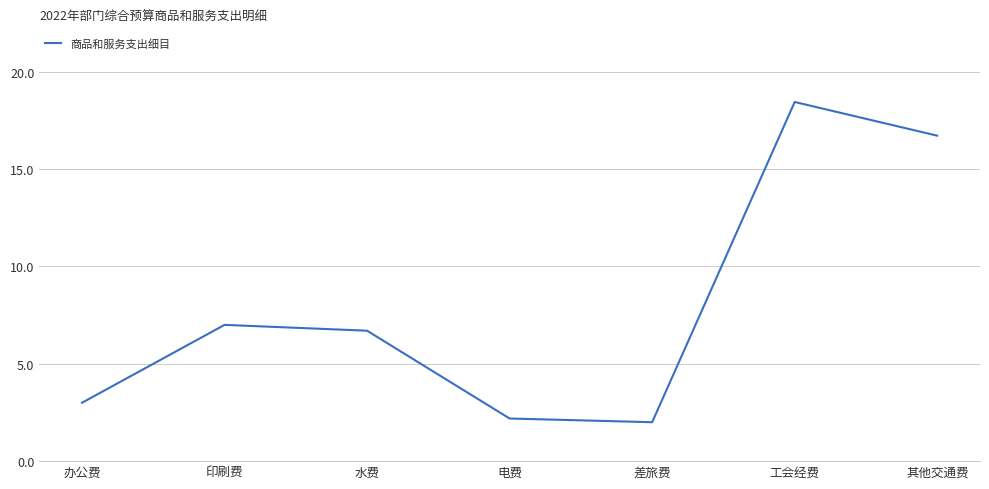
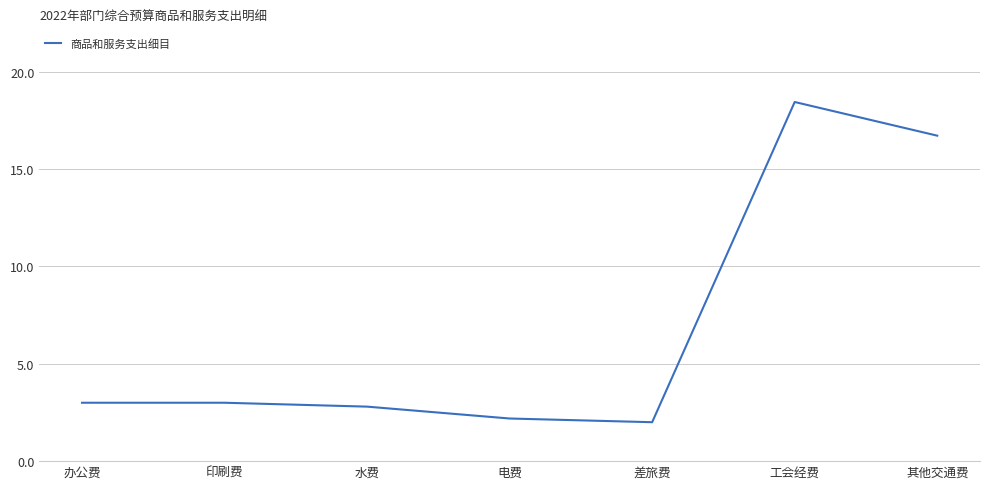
印刷费: 7 -> 3
水费: 6.7 -> 2.8
